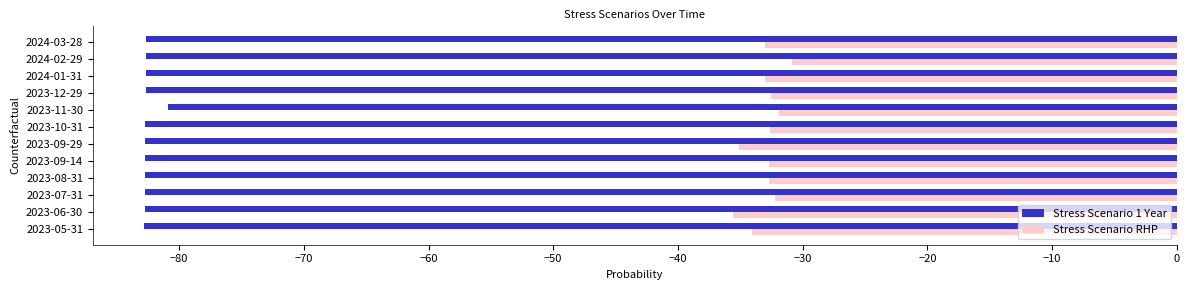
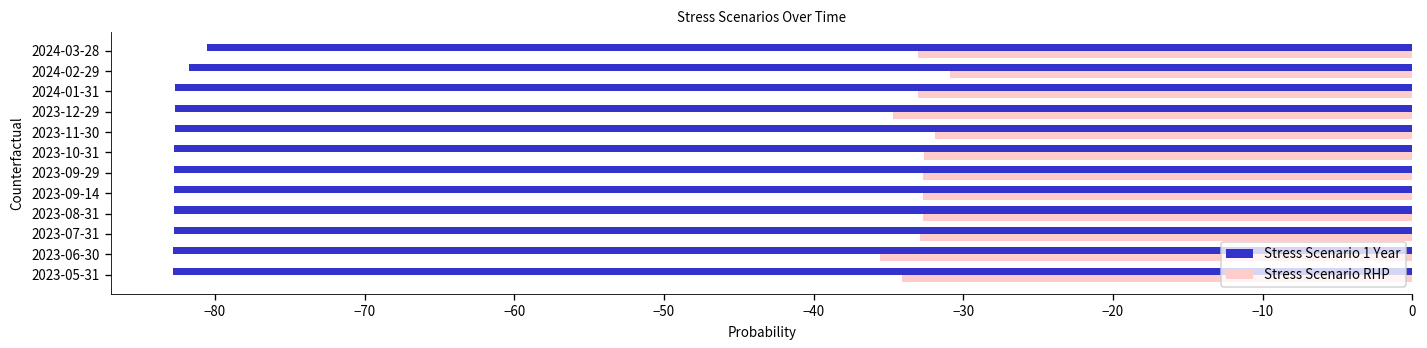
Stress Scenario 1 Year, 2024-03-28: -82.6 -> -80.5
Stress Scenario 1 Year, 2024-02-29: -82.6 -> -81.7
Stress Scenario RHP, 2023-12-29: -32.6 -> -34.7
Stress Scenario 1 Year, 2023-11-30: -80.9 -> -82.7
Stress Scenario RHP, 2023-09-29: -35.1 -> -32.7
Stress Scenario RHP, 2023-07-31: -32.2 -> -32.9
